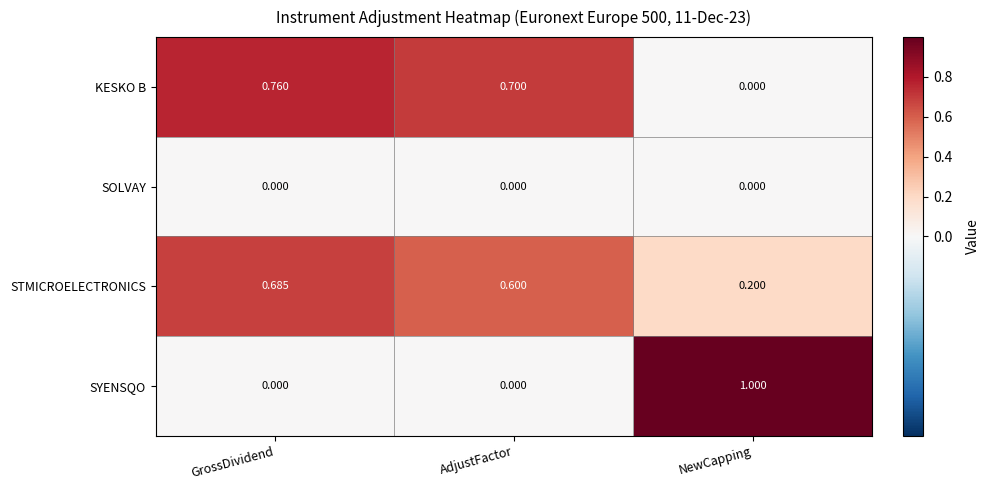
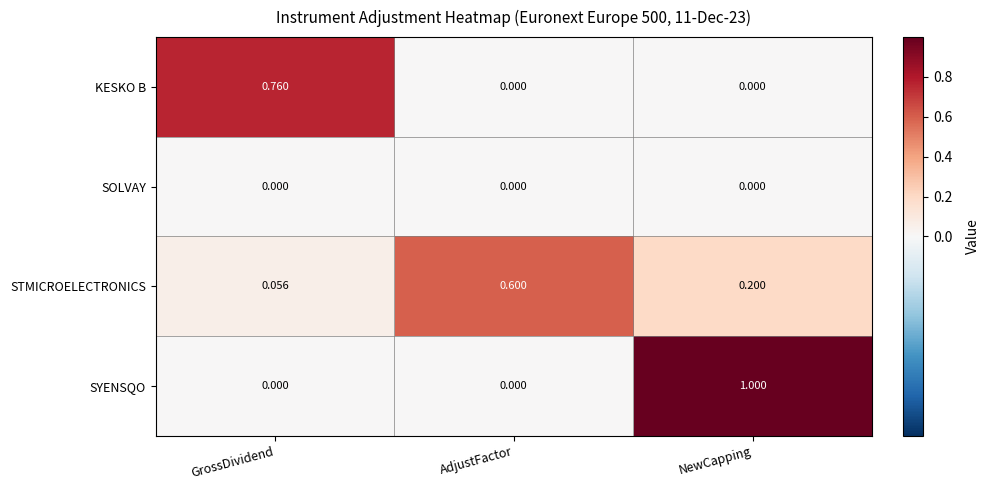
KESKO B, AdjustFactor: 0.700 -> 0.000
STMICROELECTRONICS, GrossDividend: 0.685 -> 0.056
